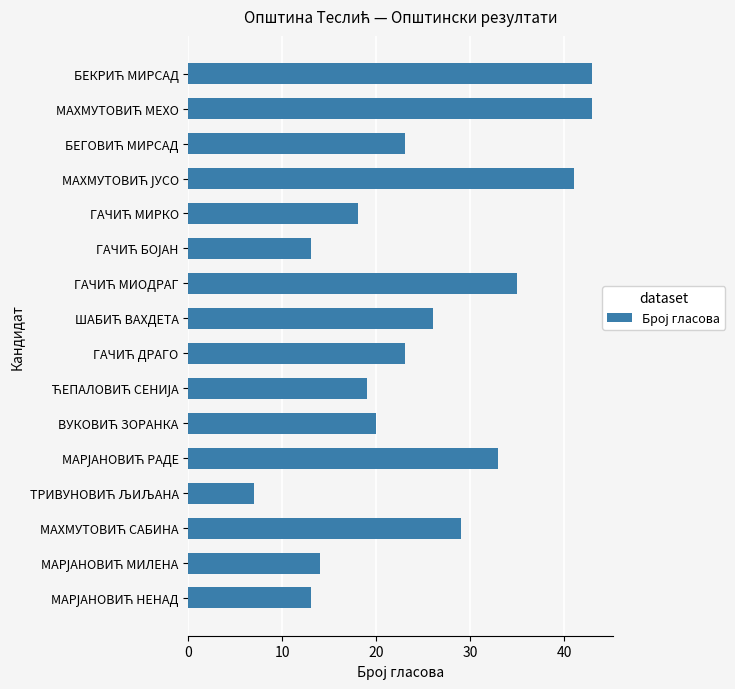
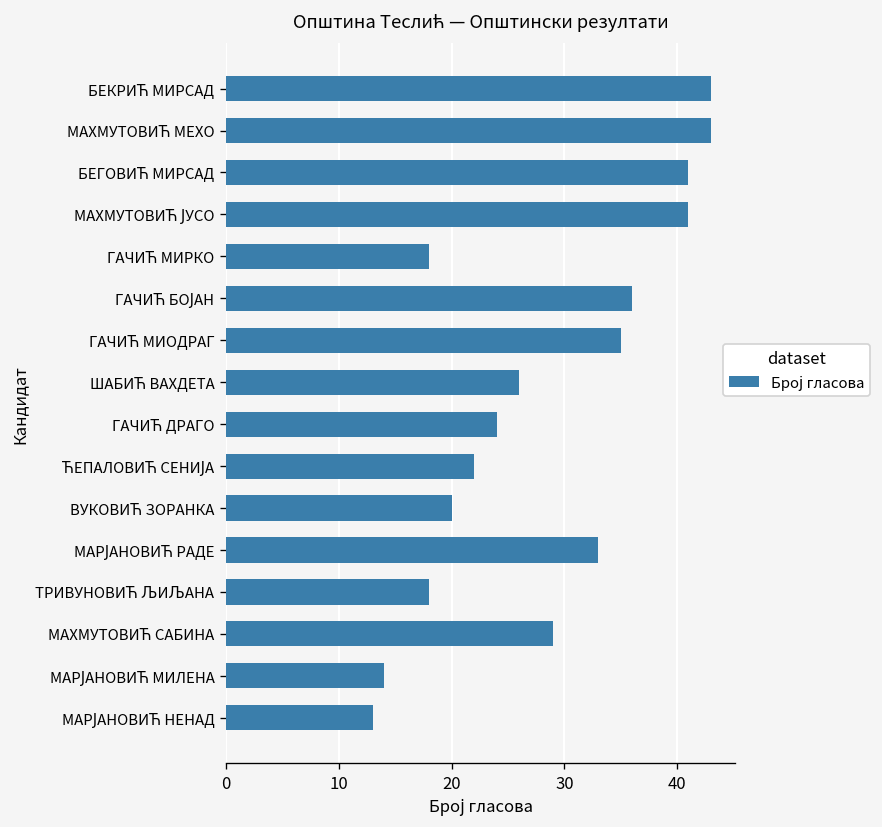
БЕГОВИЋ МИРСАД: 23 -> 41
ГАЧИЋ БОЈАН: 13 -> 36
ГАЧИЋ ДРАГО: 23 -> 24
ЋЕПАЛОВИЋ СЕНИЈА: 19 -> 22
ТРИВУНОВИЋ ЉИЉАНА: 7 -> 18
